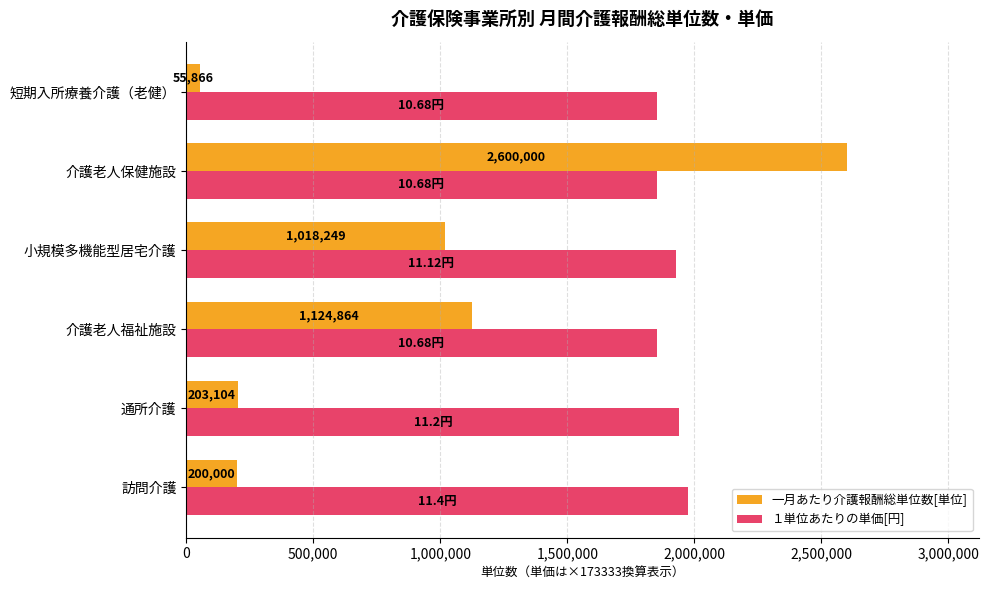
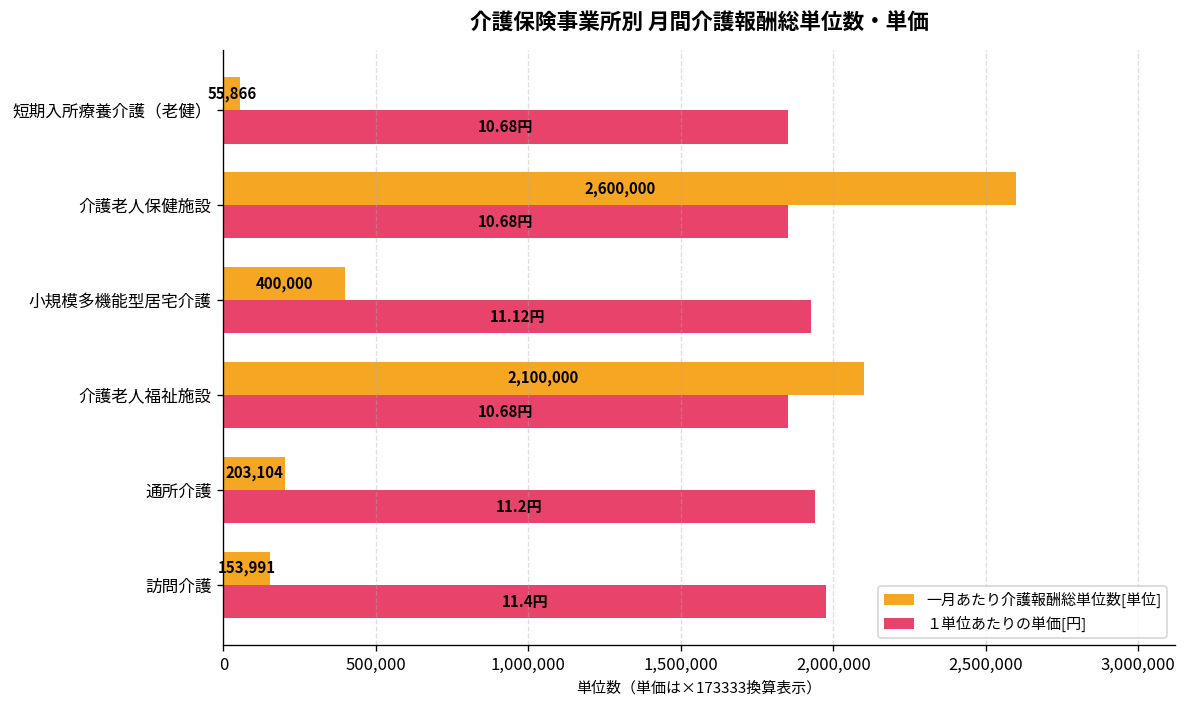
一月あたり介護報酬総単位数[単位], 小規模多機能型居宅介護: 1,018,249 -> 400,000
一月あたり介護報酬総単位数[単位], 介護老人福祉施設: 1,124,864 -> 2,100,000
一月あたり介護報酬総単位数[単位], 訪問介護: 200,000 -> 153,991
